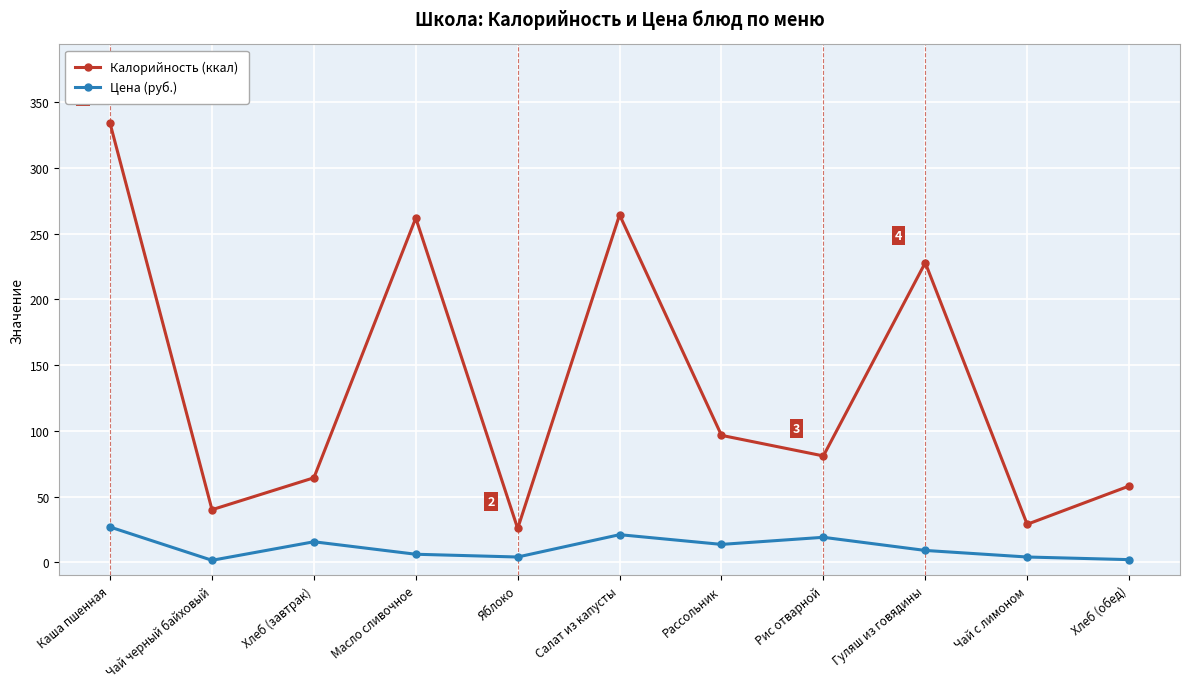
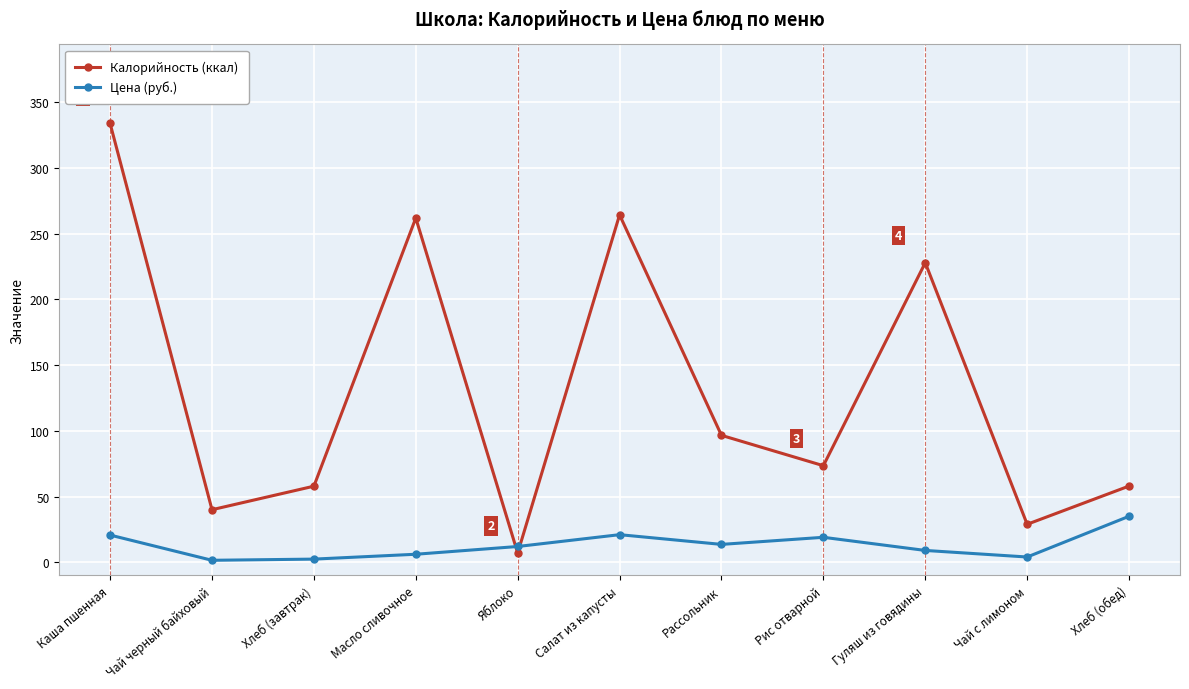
Цена (руб.), Каша пшенная: 27 -> 21
Калорийность (ккал), Хлеб (завтрак): 64 -> 58
Цена (руб.), Хлеб (завтрак): 16 -> 2
Калорийность (ккал), Яблоко: 26 -> 7
Цена (руб.), Яблоко: 4 -> 12
Калорийность (ккал), Рис отварной: 81 -> 74
Цена (руб.), Хлеб (обед): 2 -> 35
